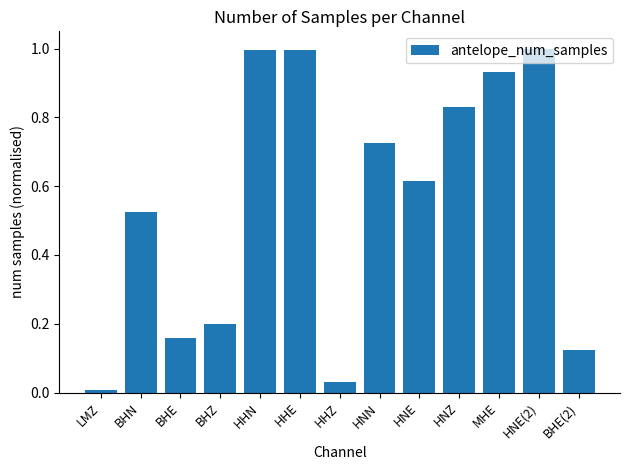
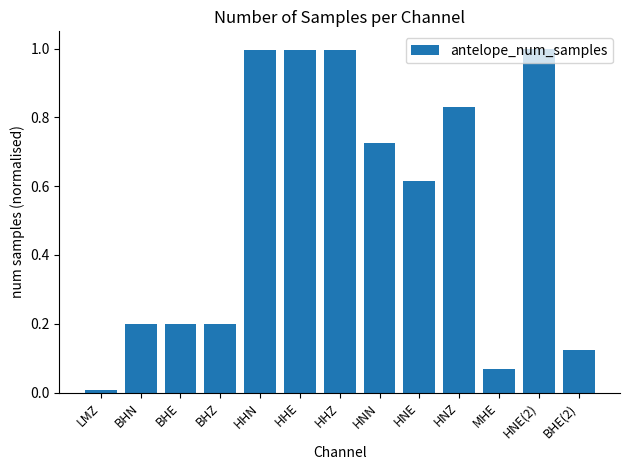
BHN: 0.53 -> 0.20
BHE: 0.16 -> 0.20
HHZ: 0.03 -> 1.00
MHE: 0.93 -> 0.07
